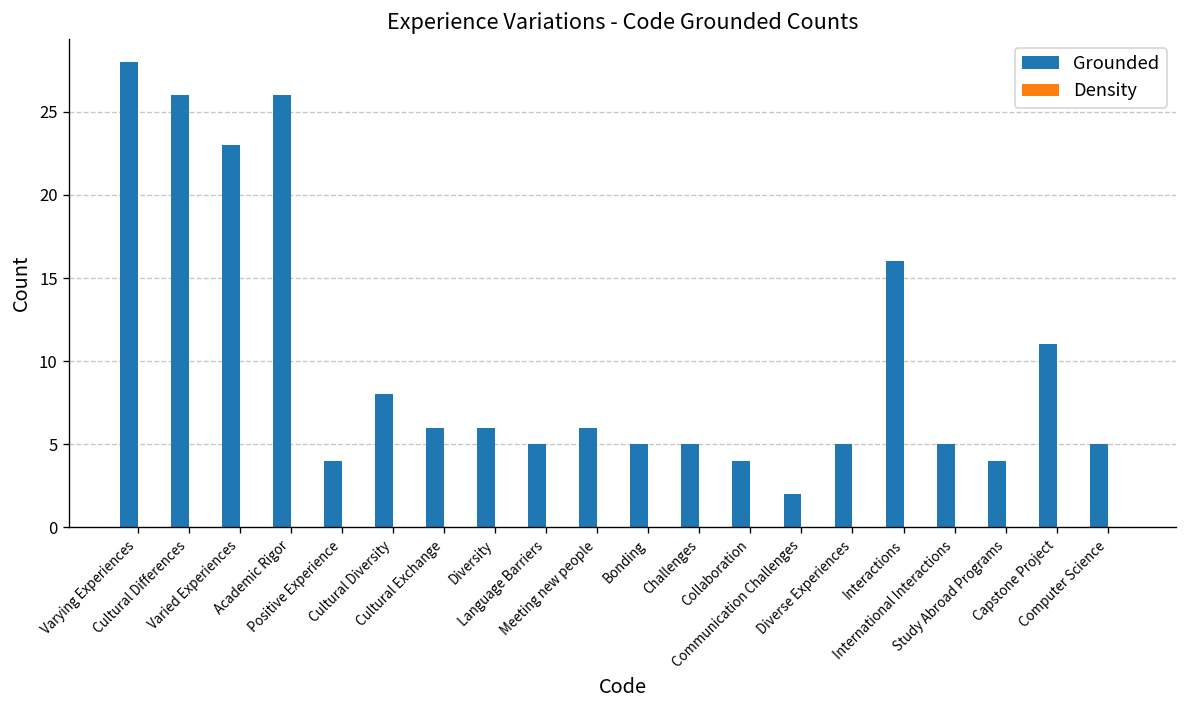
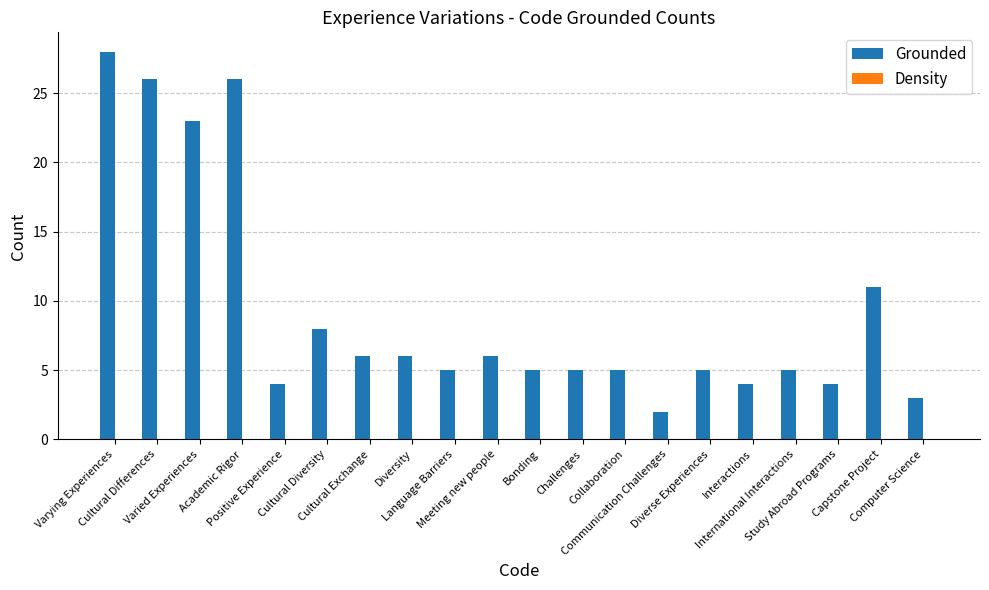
Grounded, Collaboration: 4 -> 5
Grounded, Interactions: 16 -> 4
Grounded, Computer Science: 5 -> 3
